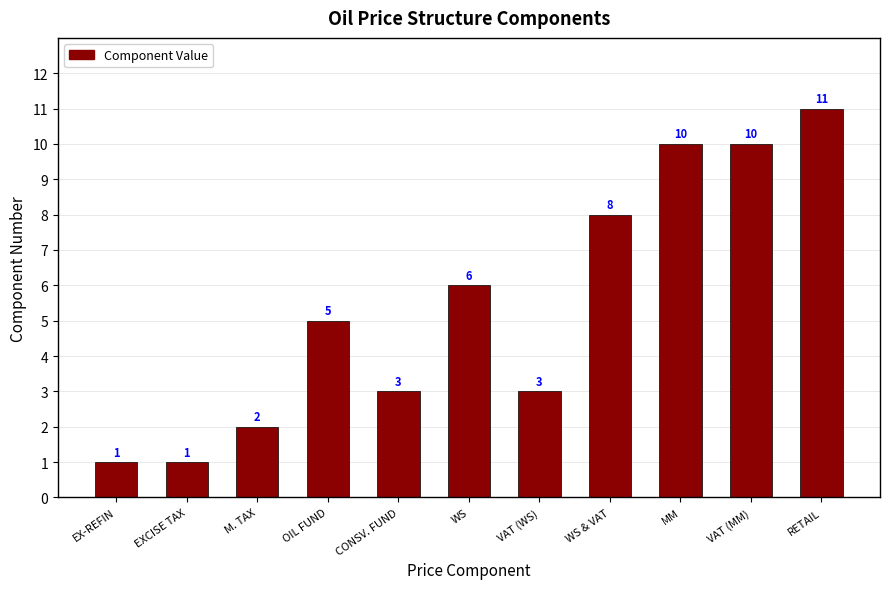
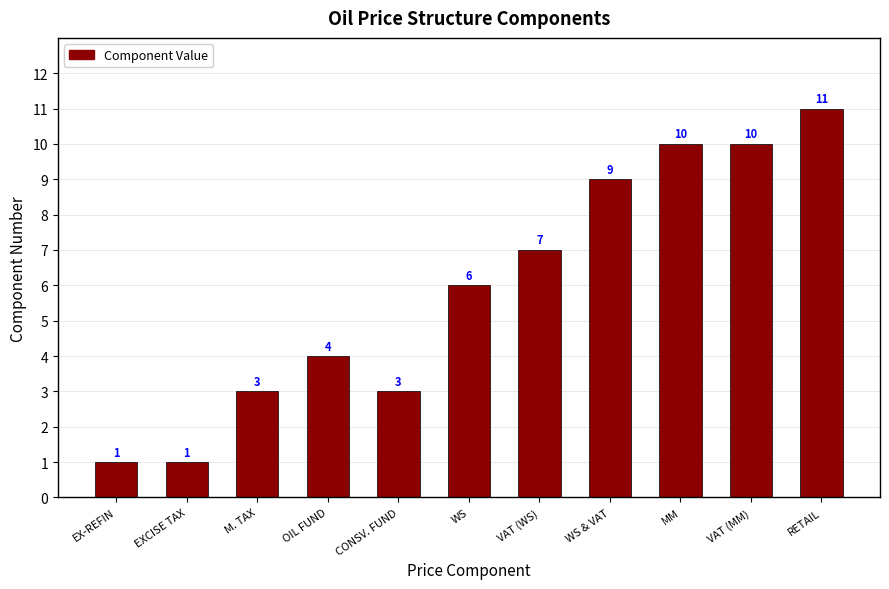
M. TAX: 2 -> 3
OIL FUND: 5 -> 4
VAT (WS): 3 -> 7
WS & VAT: 8 -> 9
